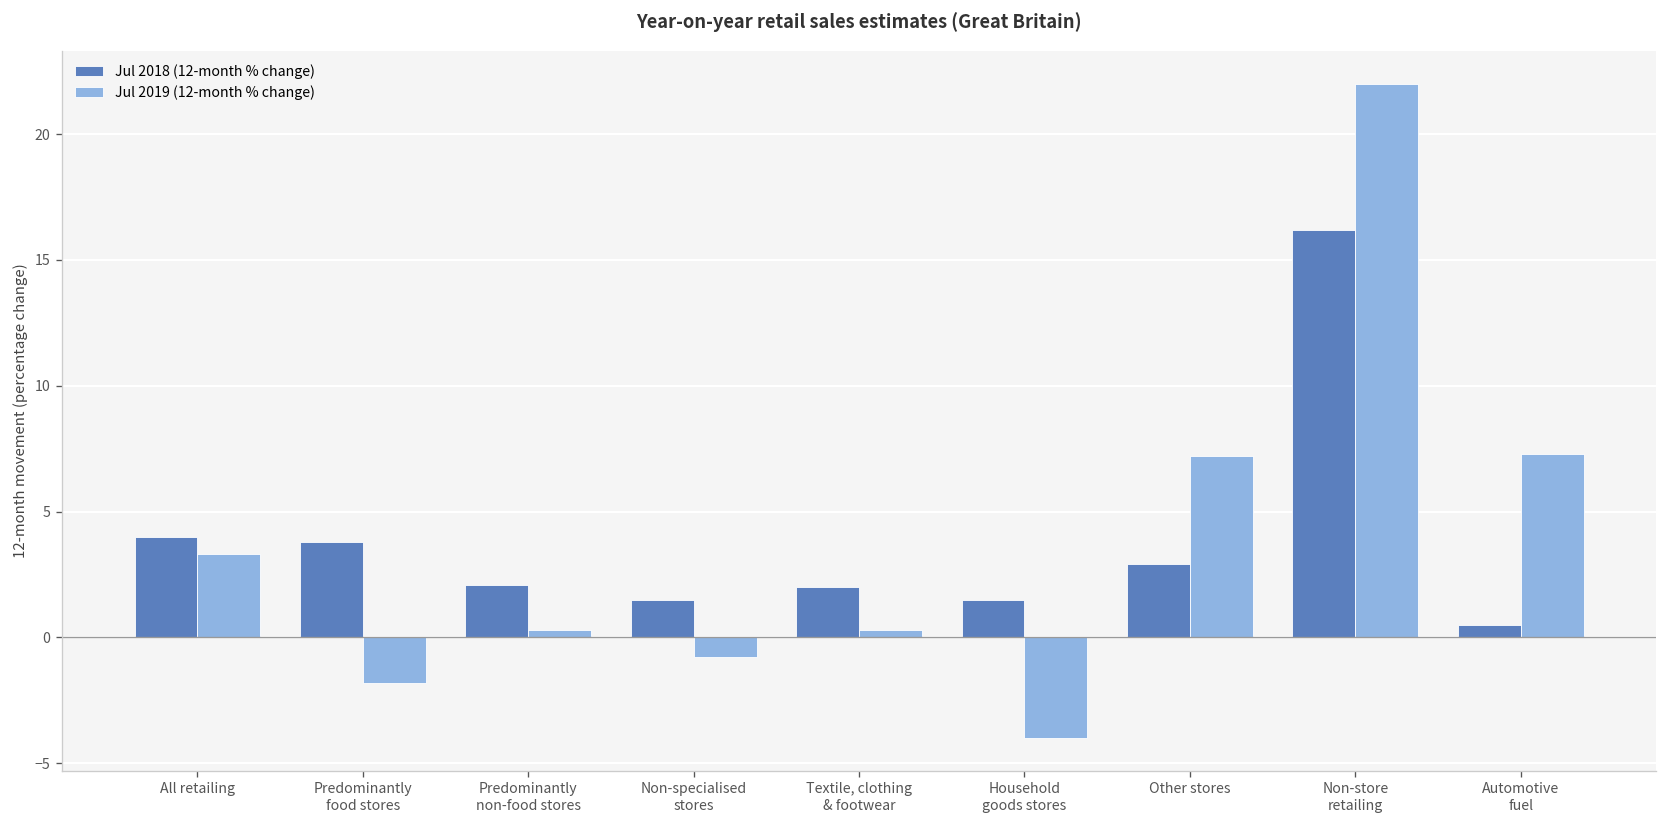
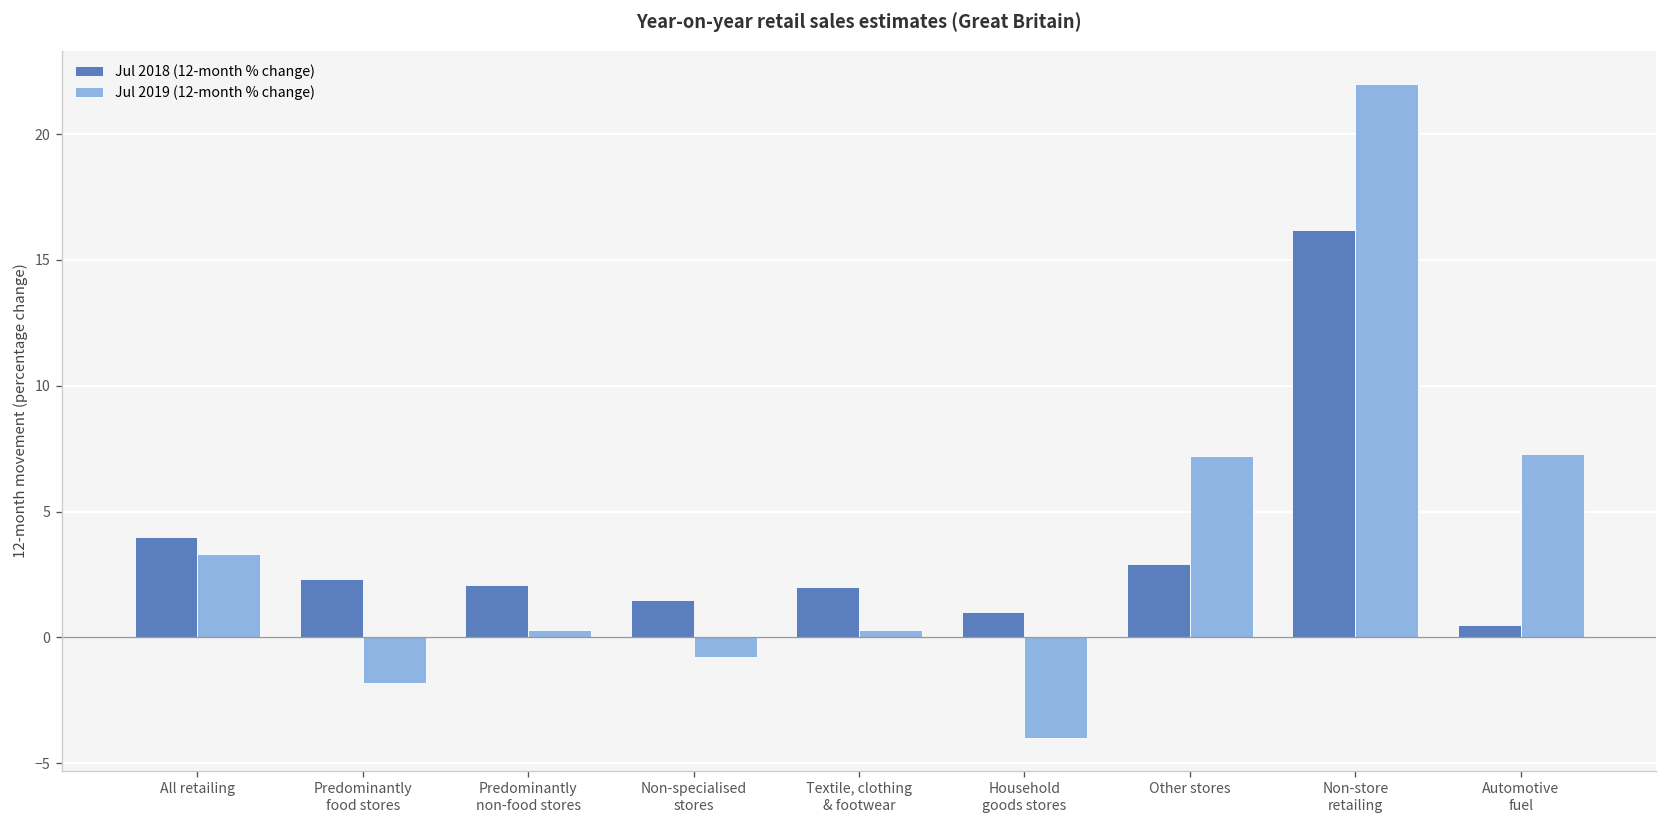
Jul 2018 (12-month % change), Predominantly food stores: 3.8 -> 2.3
Jul 2018 (12-month % change), Household goods stores: 1.5 -> 1.0
